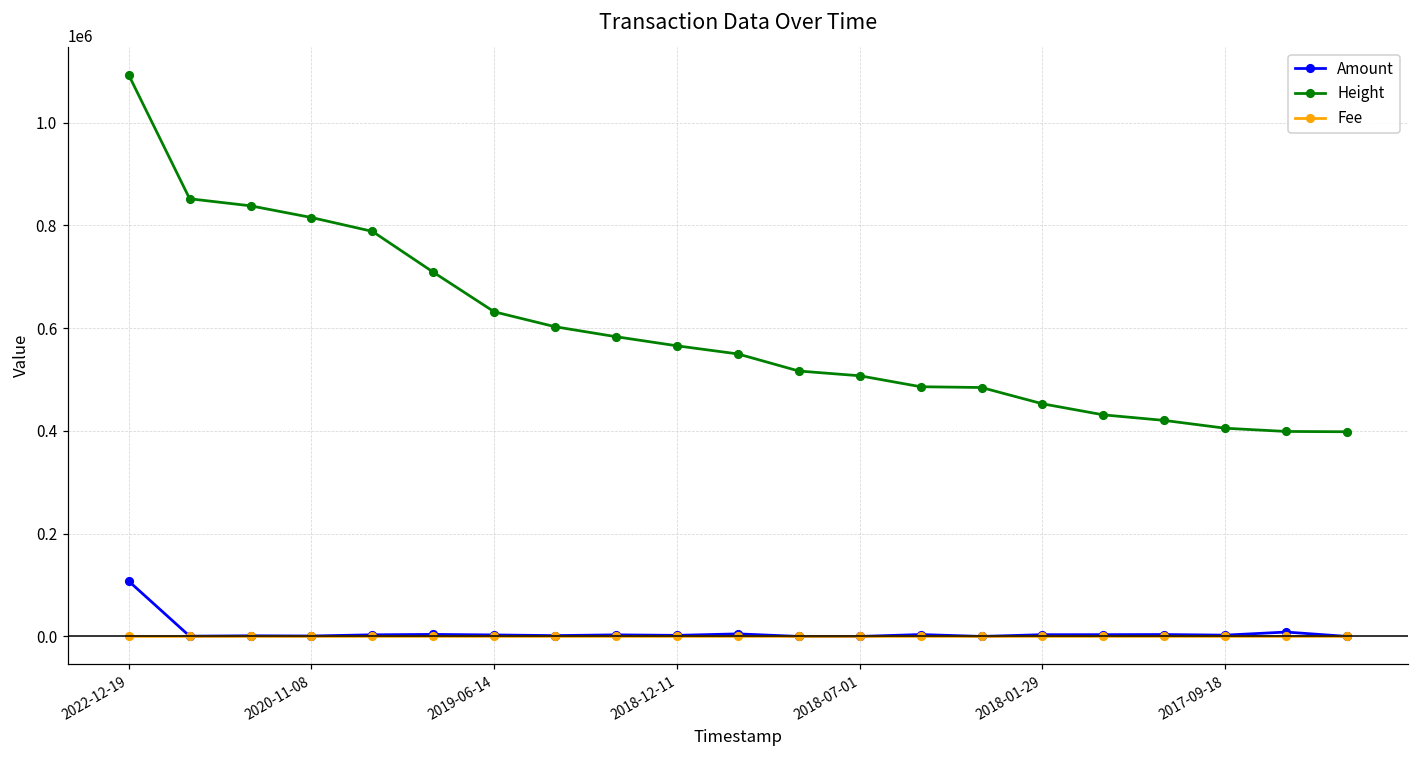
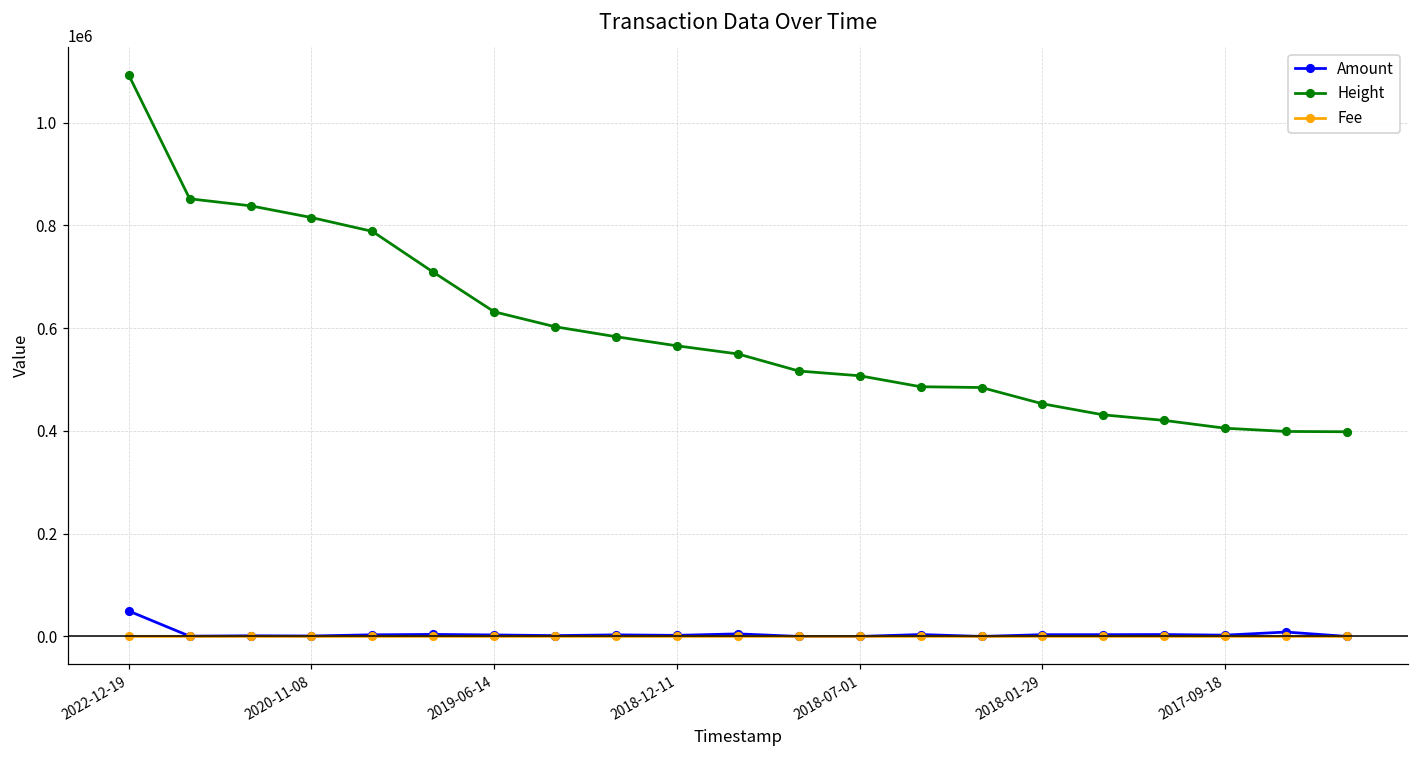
Amount, 2022-12-19: 110000 -> 50000
